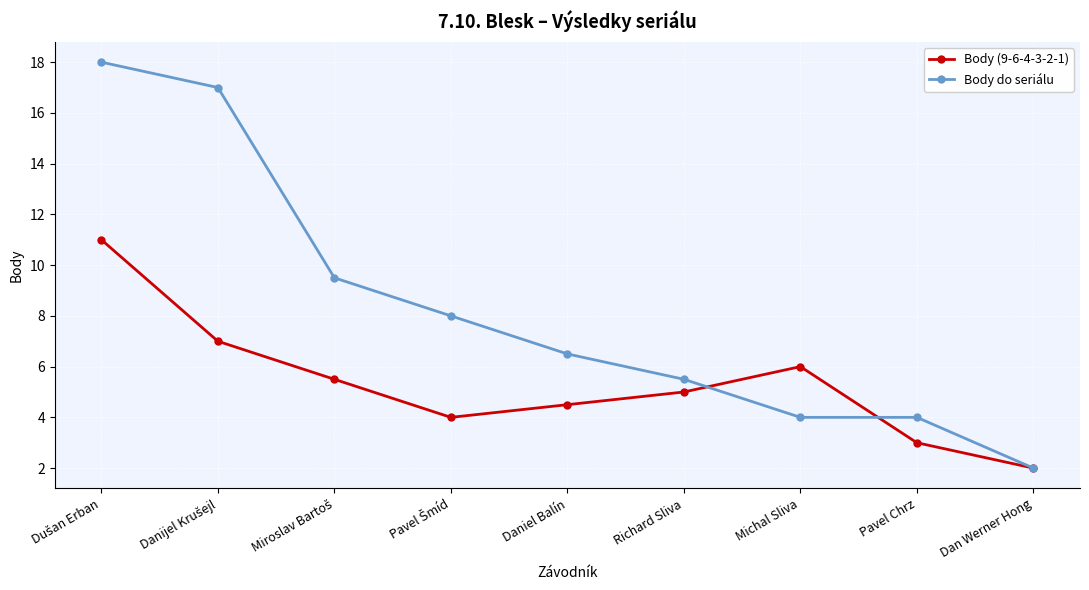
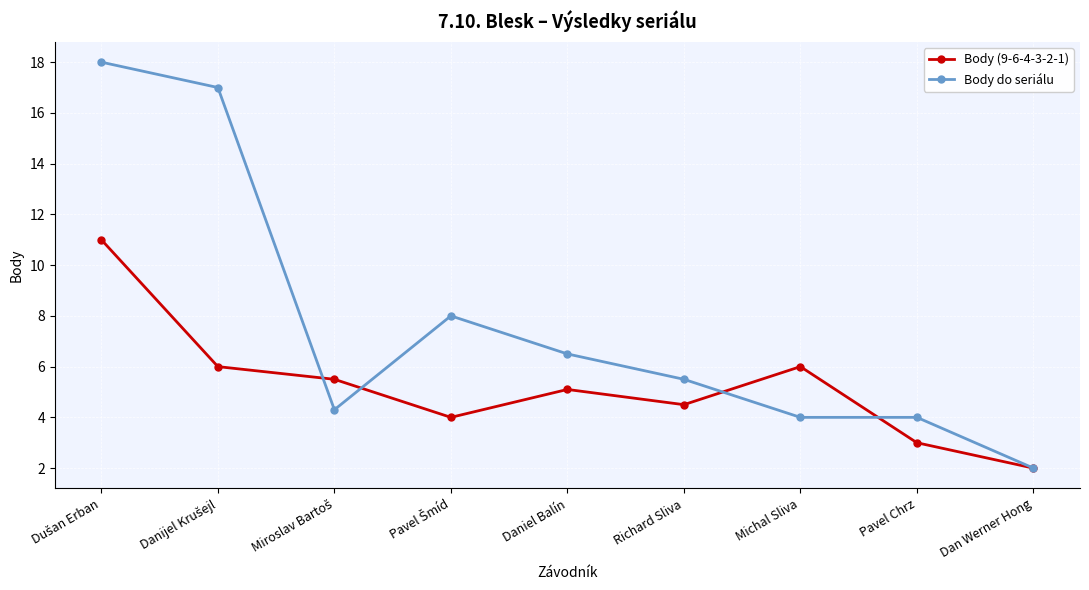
Body (9-6-4-3-2-1), Danijel Krušejl: 7 -> 6
Body do seriálu, Miroslav Bartoš: 9.5 -> 4.3
Body (9-6-4-3-2-1), Daniel Balín: 4.5 -> 5.1
Body (9-6-4-3-2-1), Richard Sliva: 5.0 -> 4.5
